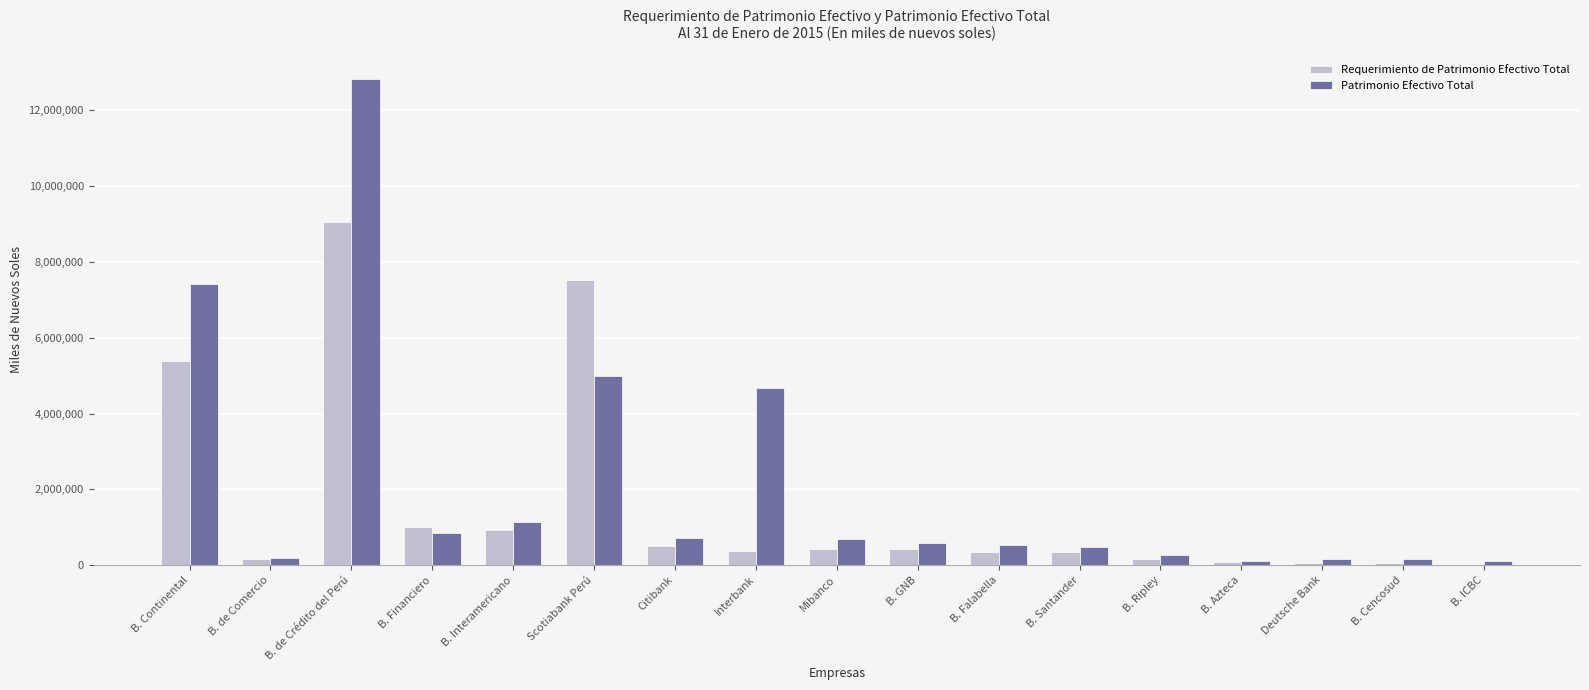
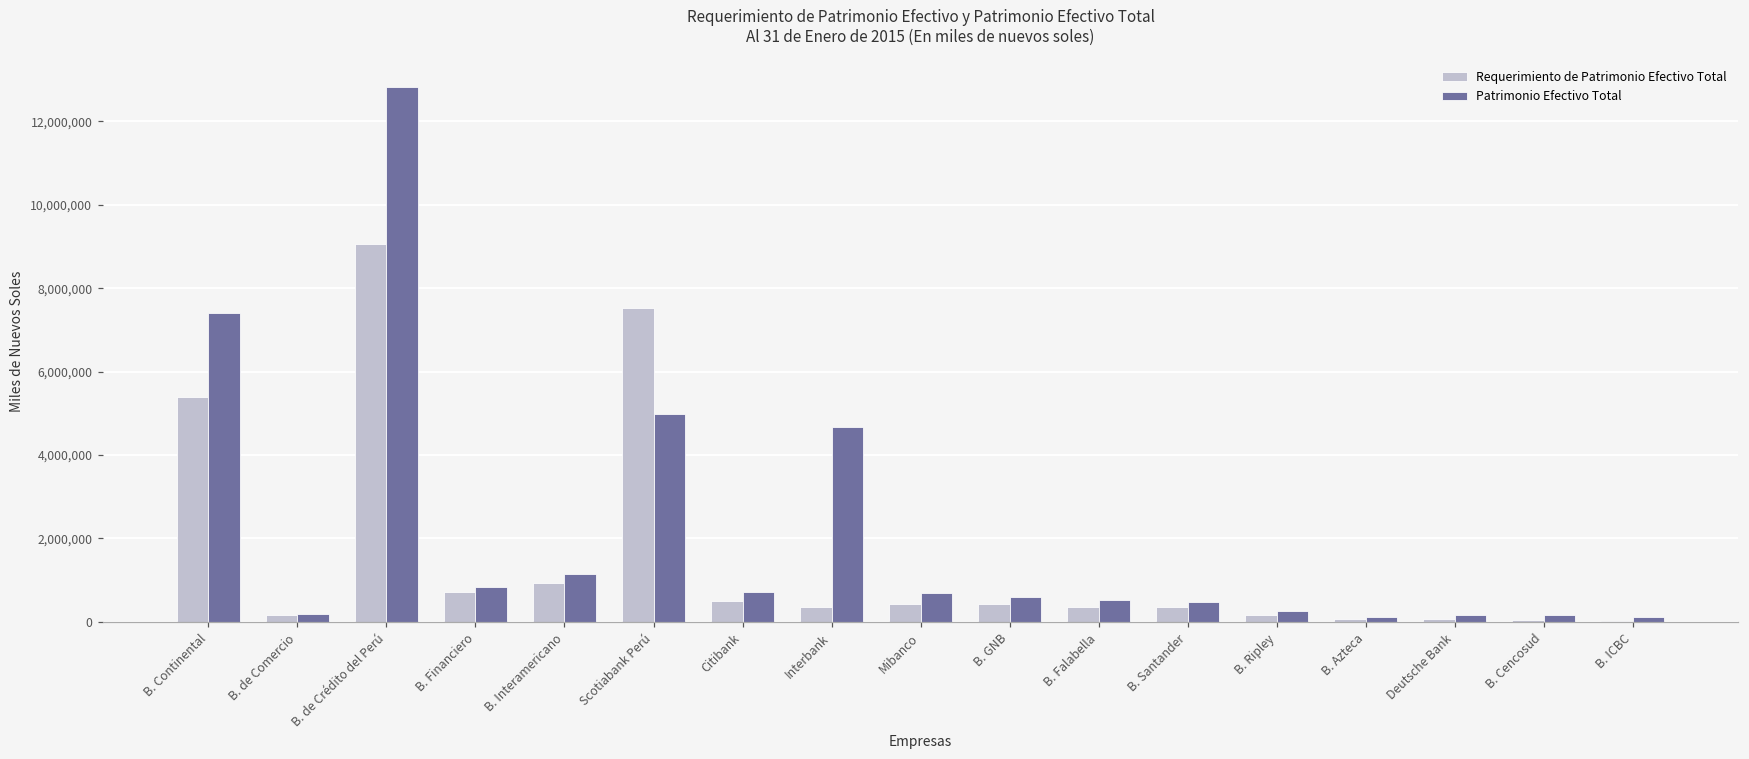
Requerimiento de Patrimonio Efectivo Total, B. Financiero: 1,000,000 -> 700,000
